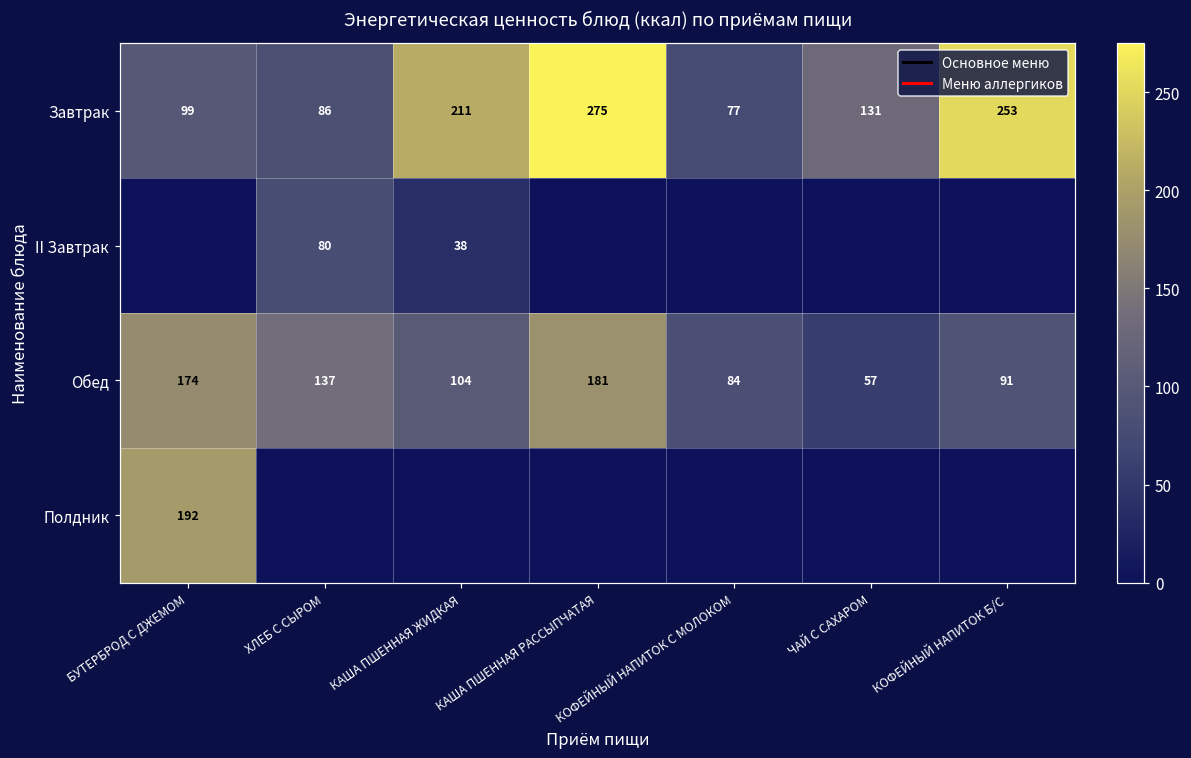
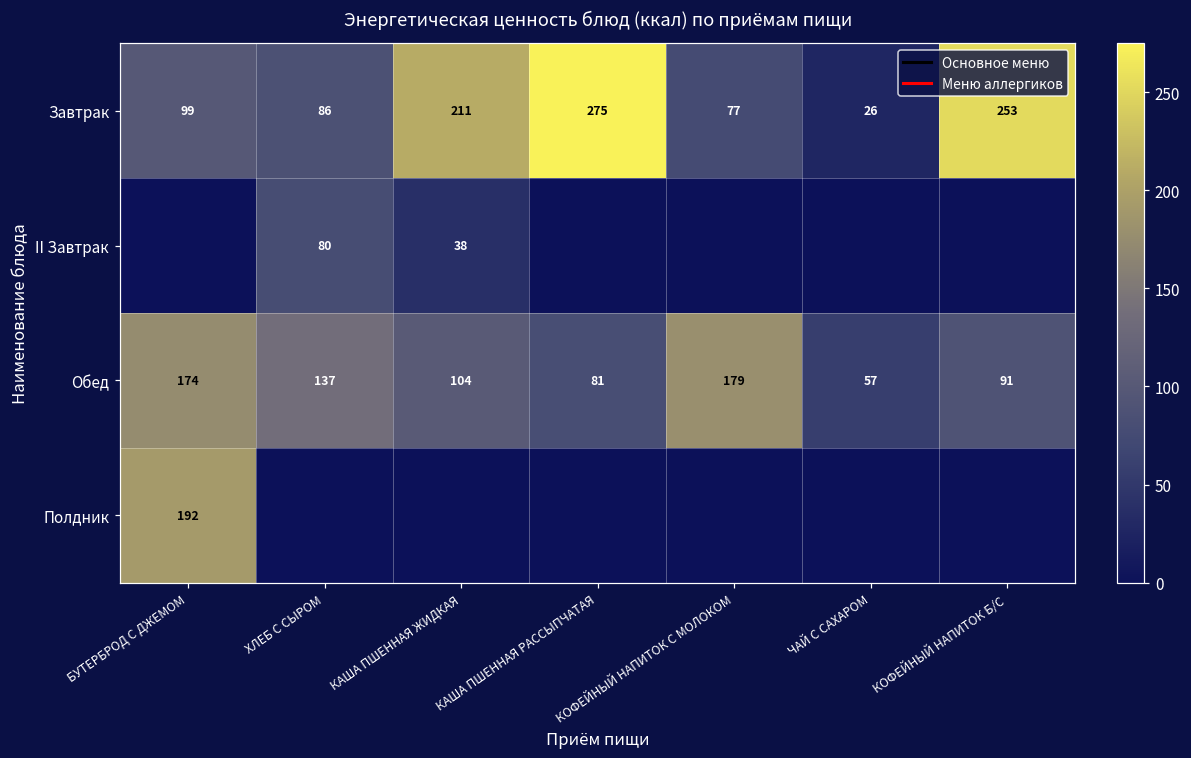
Завтрак, ЧАЙ С САХАРОМ: 131 -> 26
Обед, КАША ПШЕННАЯ РАССЫПЧАТАЯ: 181 -> 81
Обед, КОФЕЙНЫЙ НАПИТОК С МОЛОКОМ: 84 -> 179
